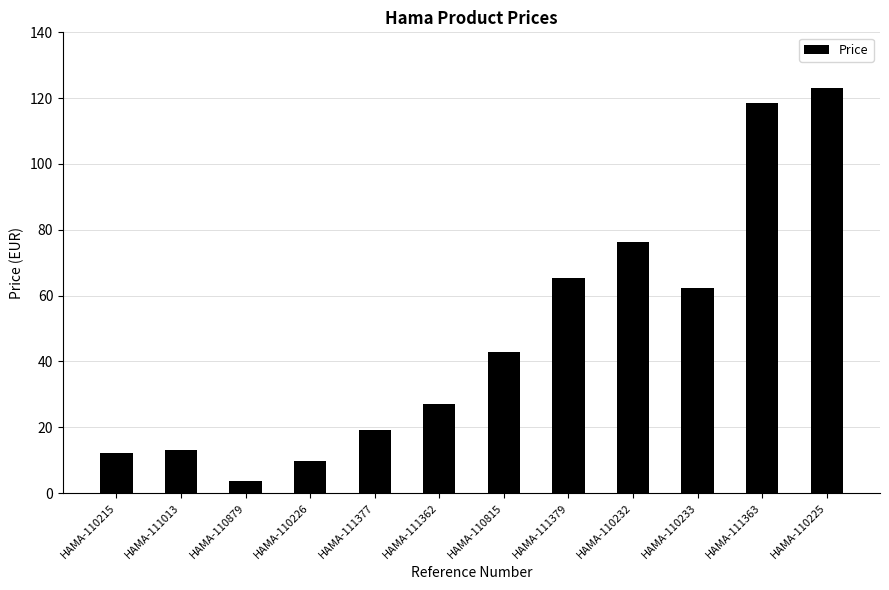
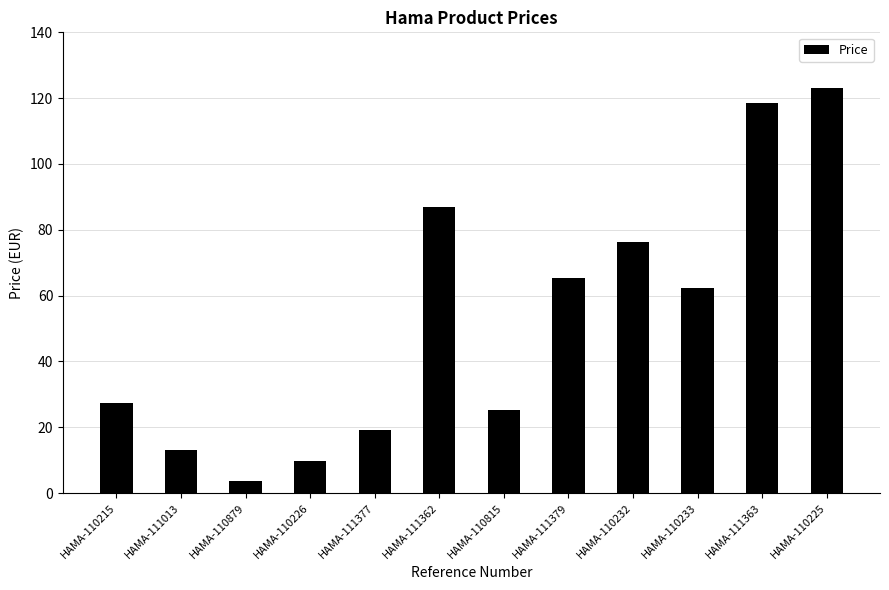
HAMA-110215: 12 -> 27
HAMA-111362: 27 -> 87
HAMA-110815: 43 -> 25
